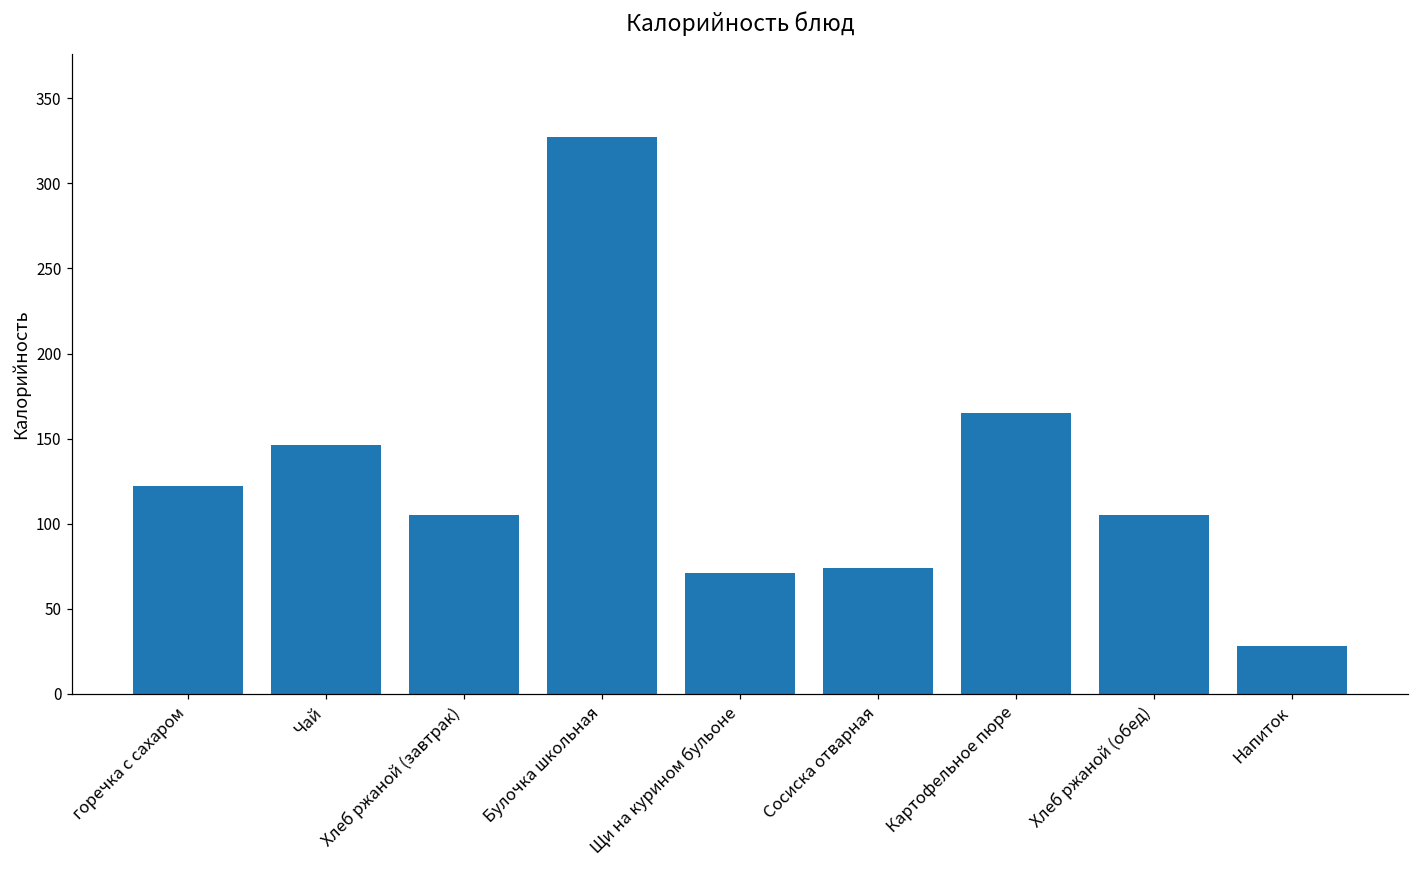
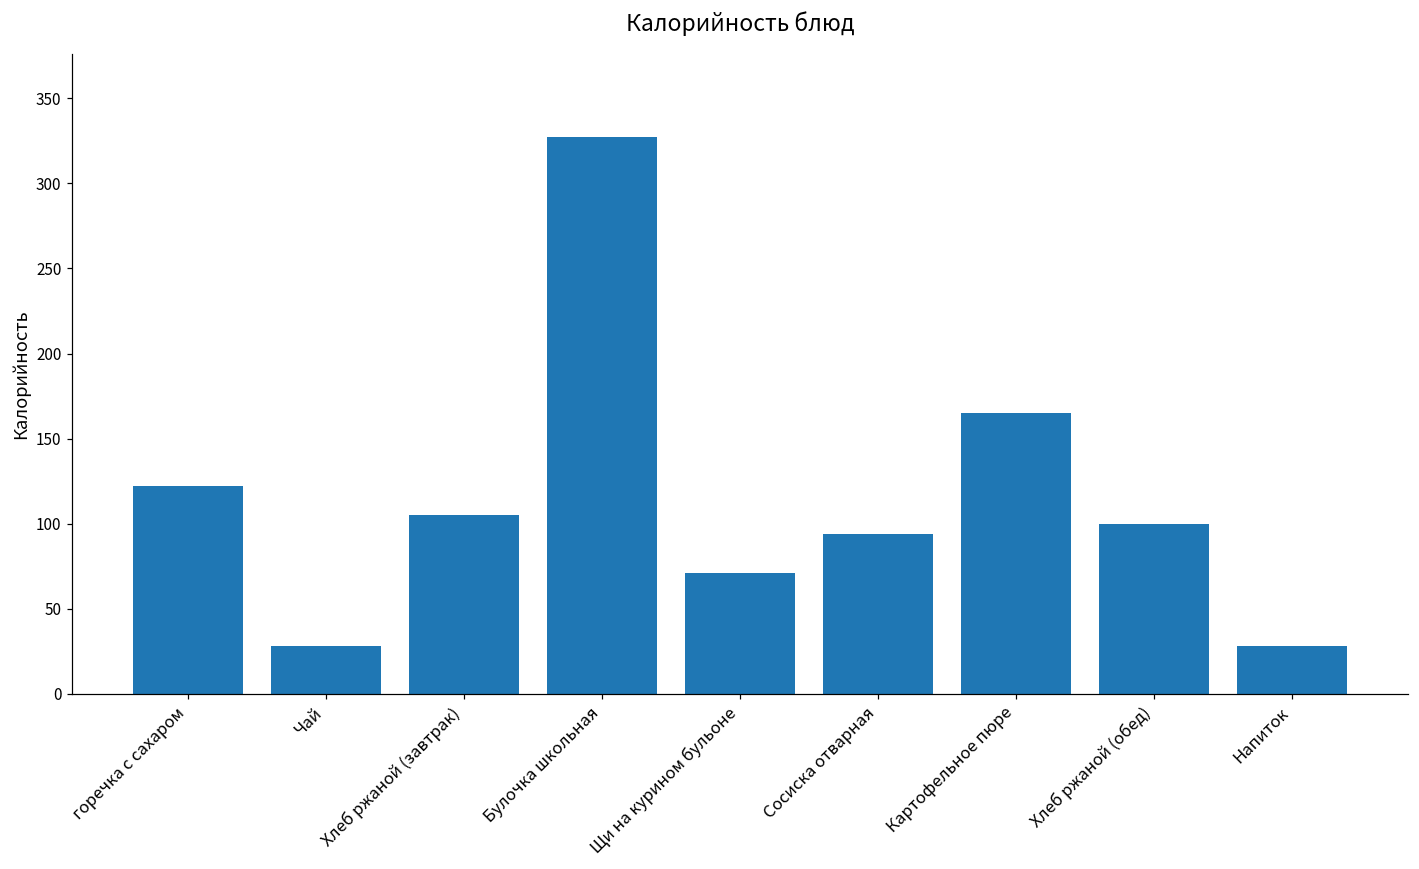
Чай: 146 -> 28
Сосиска отварная: 74 -> 94
Хлеб ржаной (обед): 105 -> 100
